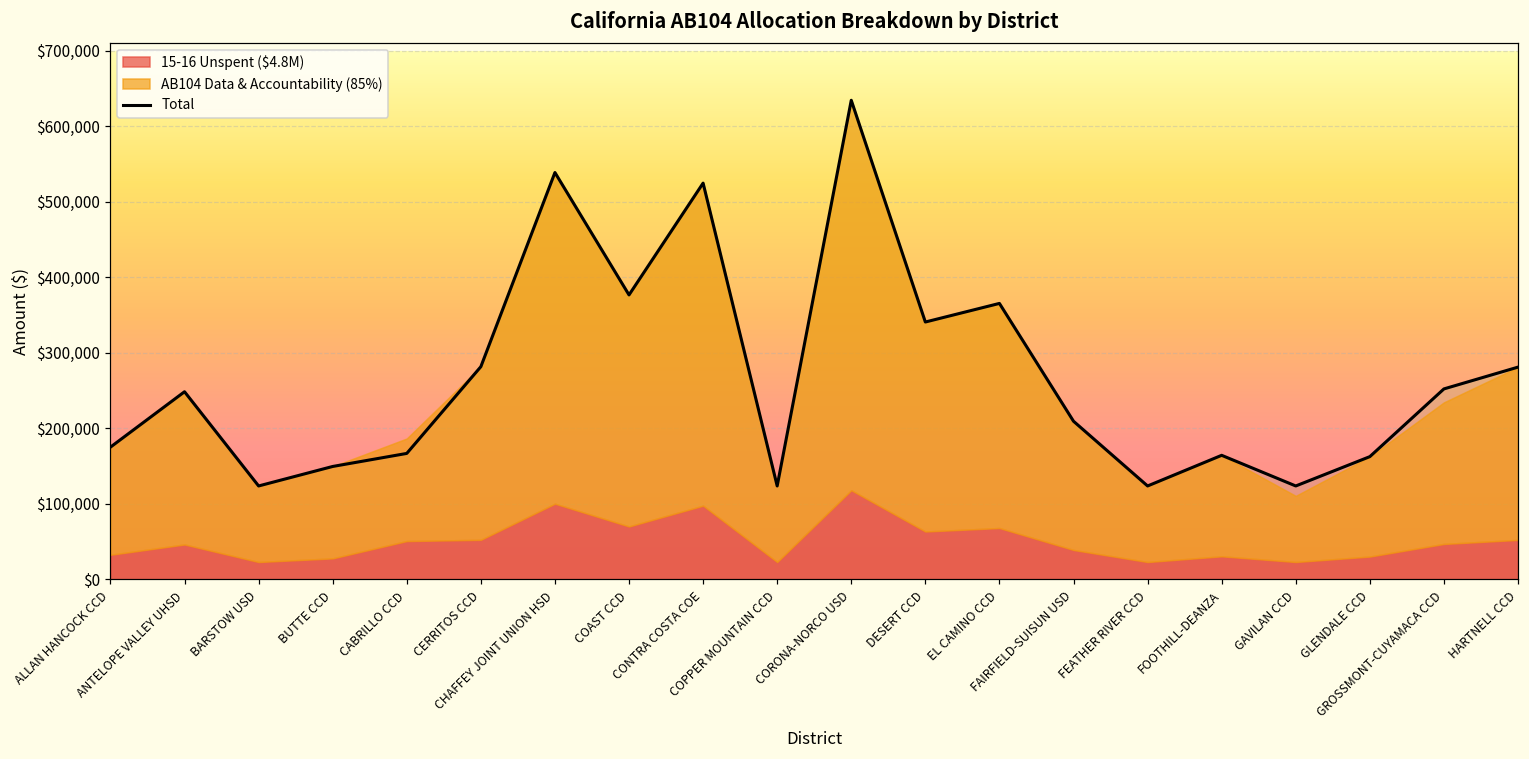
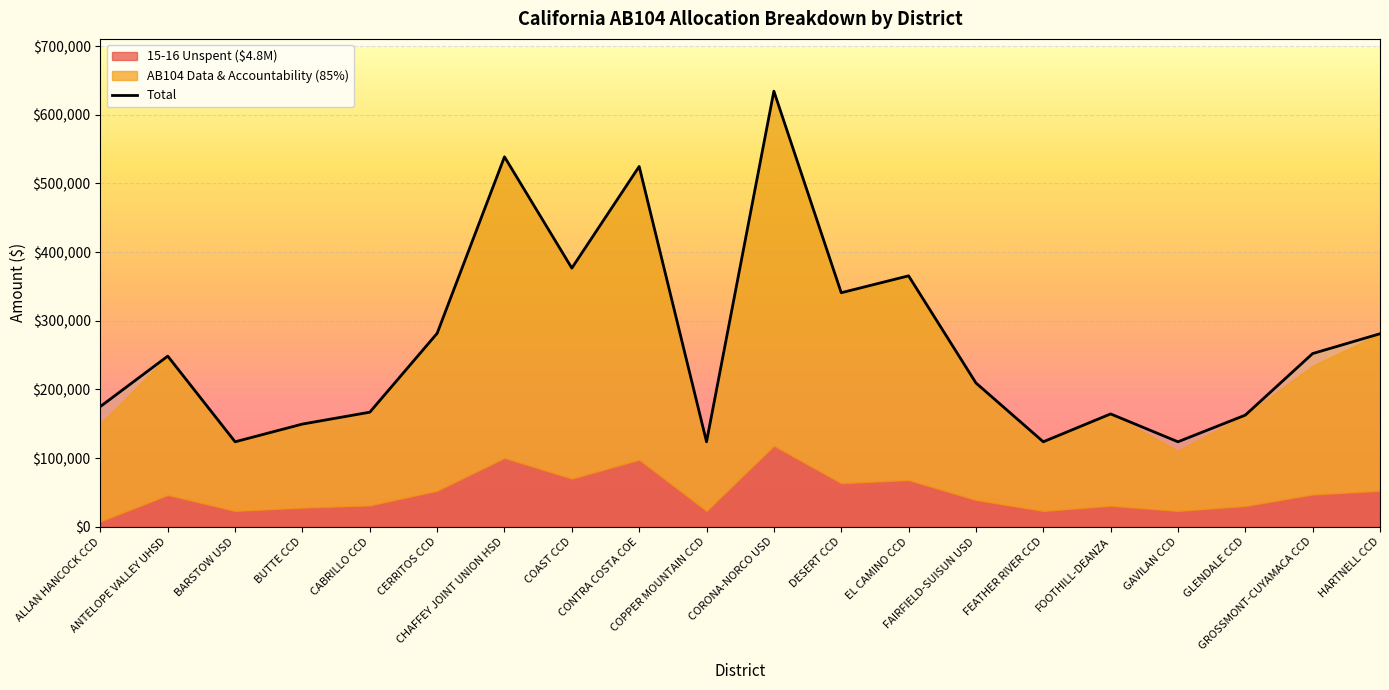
15-16 Unspent ($4.8M), ALLAN HANCOCK CCD: $30,000 -> $10,000
15-16 Unspent ($4.8M), CABRILLO CCD: $50,000 -> $30,000
